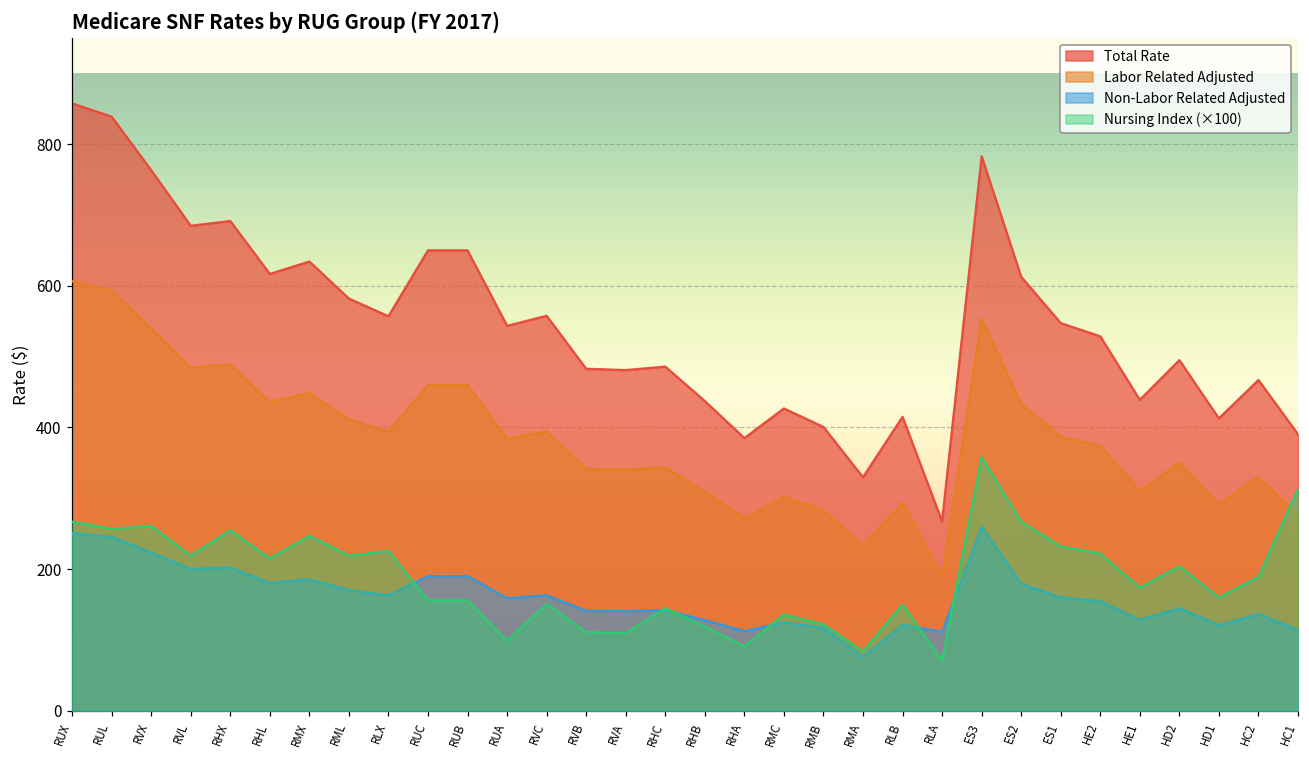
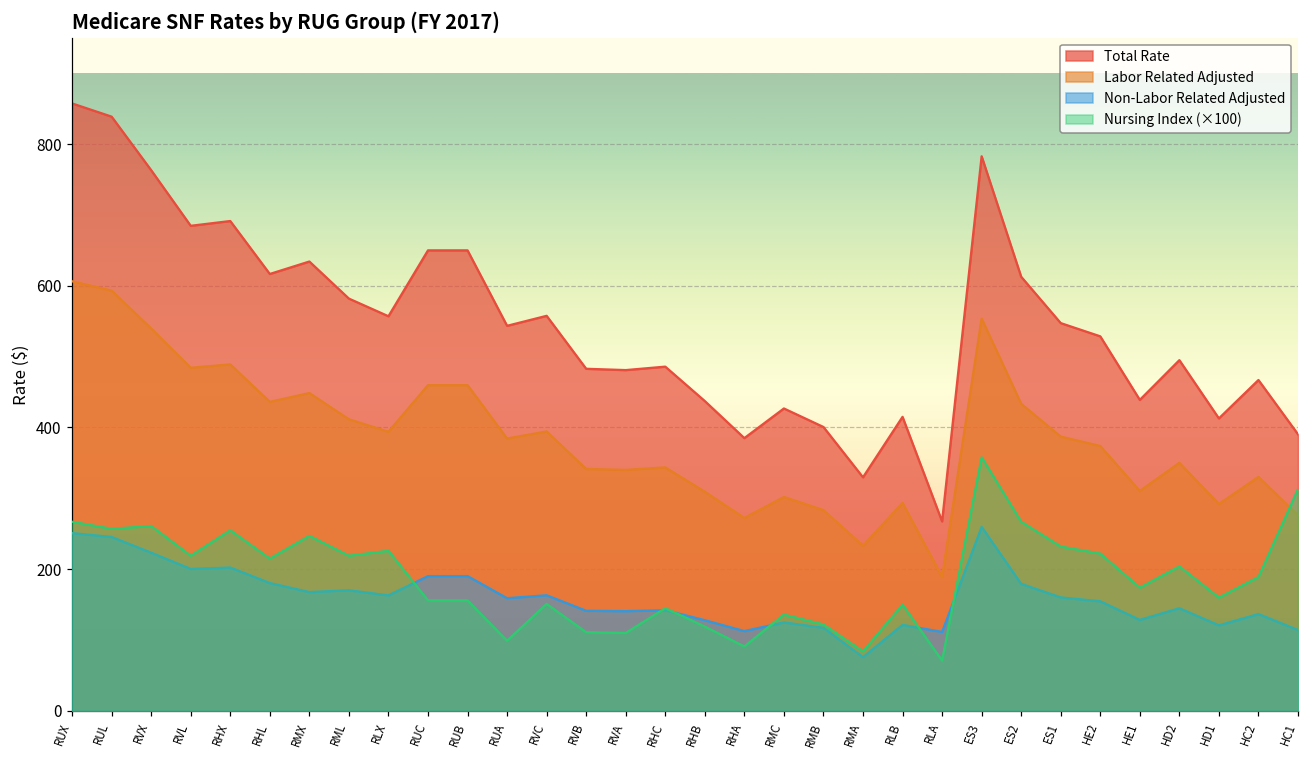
Non-Labor Related Adjusted, RMX: 190 -> 170
